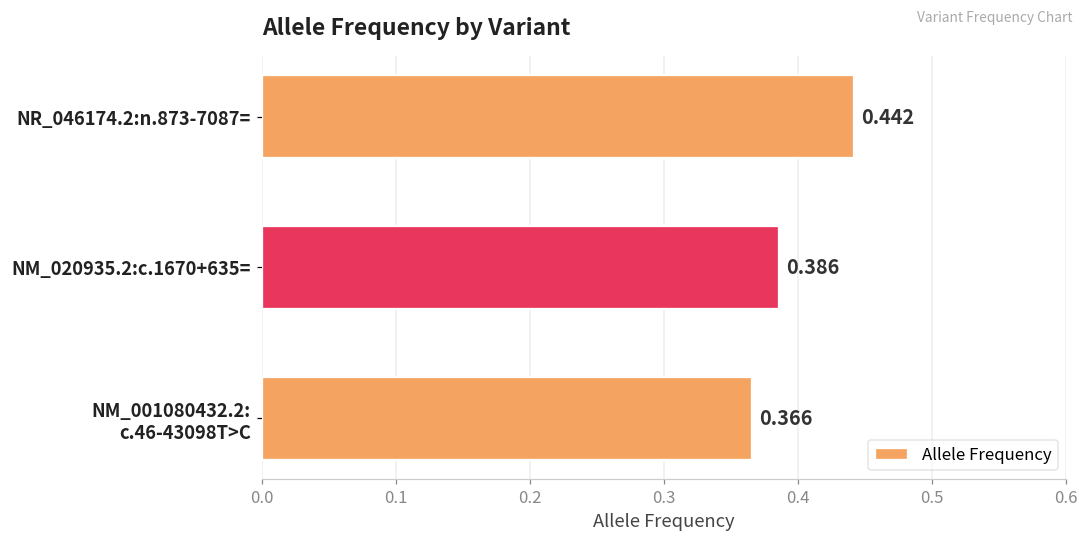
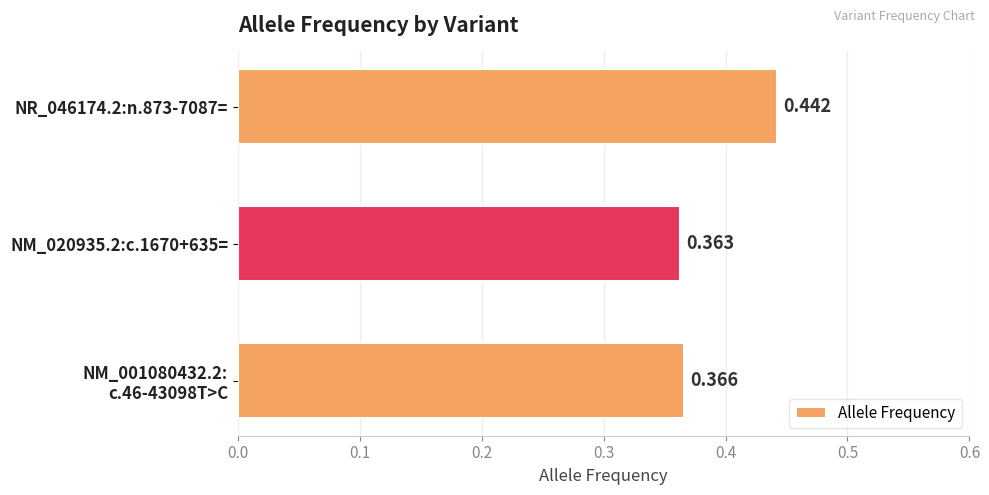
NM_020935.2:c.1670+635=: 0.386 -> 0.363
